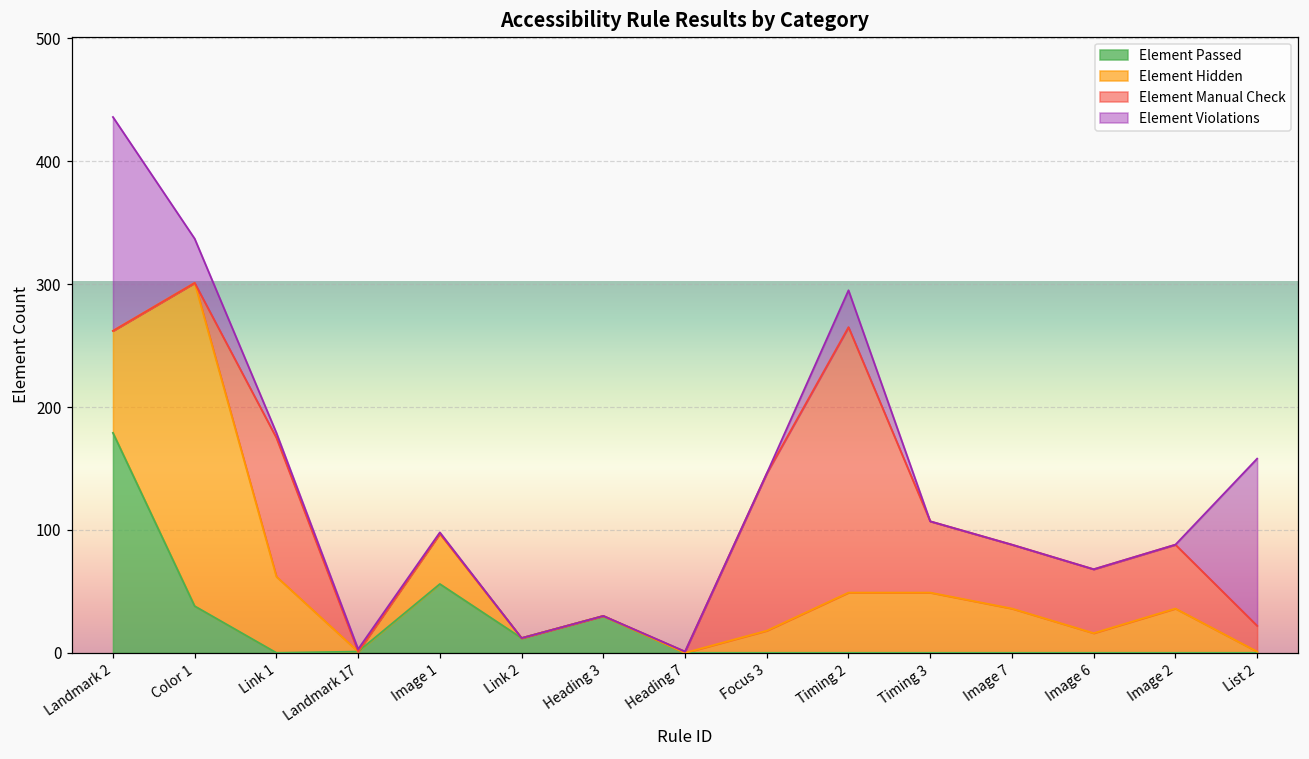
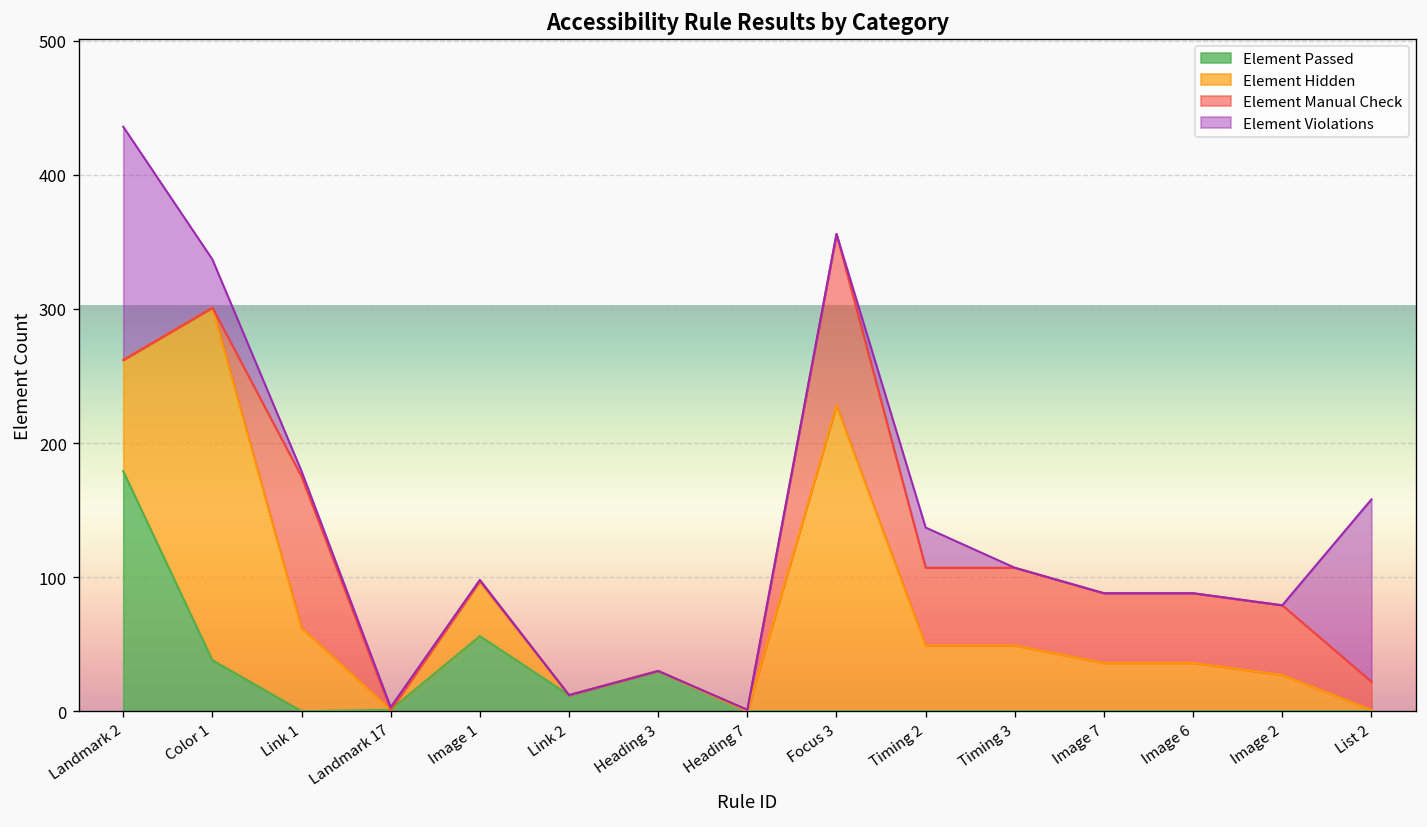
Element Hidden, Focus 3: 18 -> 228
Element Manual Check, Timing 2: 216 -> 58
Element Hidden, Image 6: 16 -> 36
Element Hidden, Image 2: 36 -> 27
